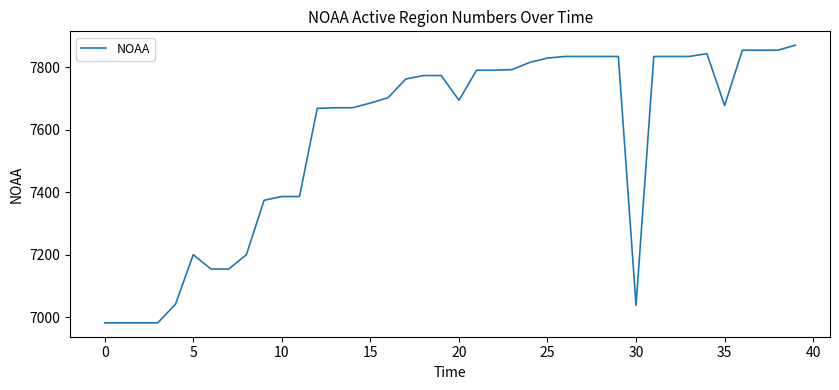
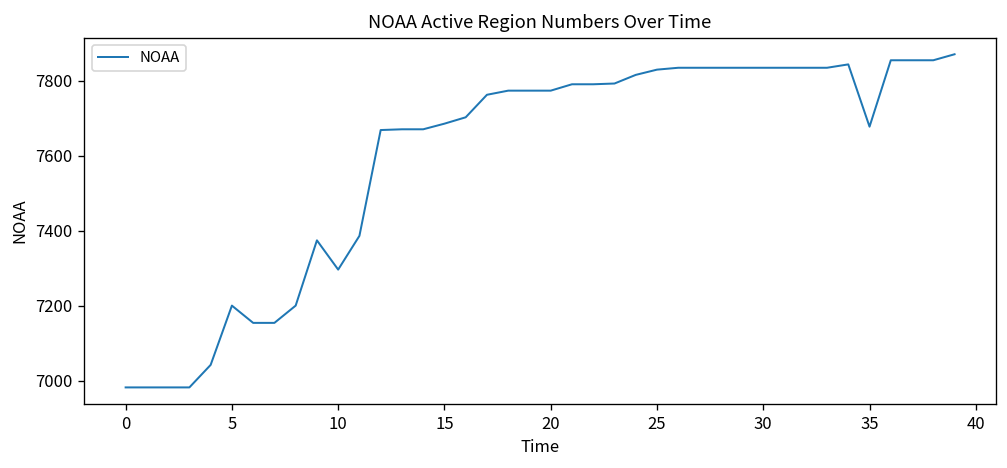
10: 7390 -> 7300
20: 7690 -> 7770
30: 7040 -> 7830
